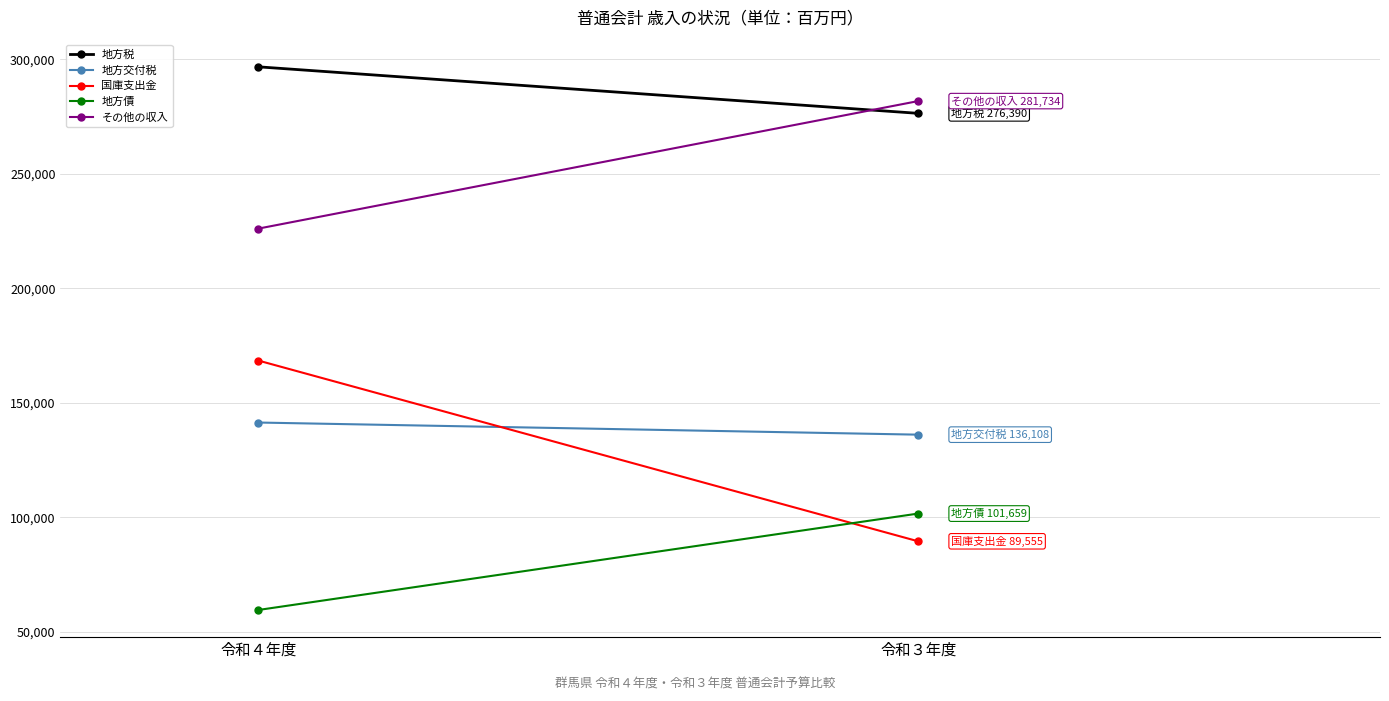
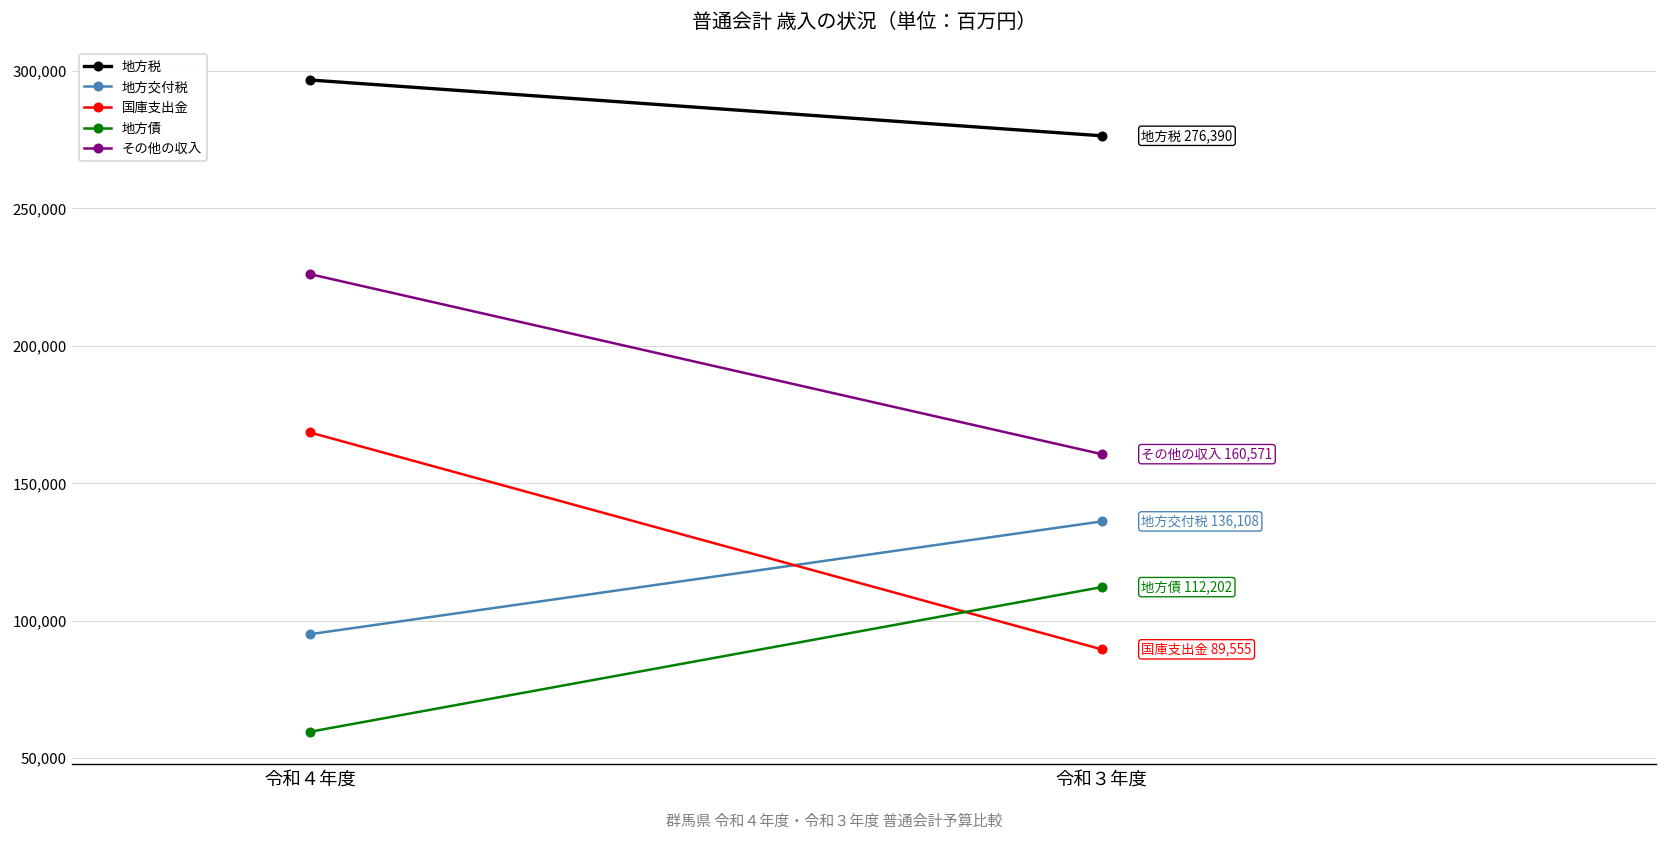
地方交付税, 令和４年度: 141,000 -> 95,000
地方債, 令和３年度: 101,659 -> 112,202
その他の収入, 令和３年度: 281,734 -> 160,571
